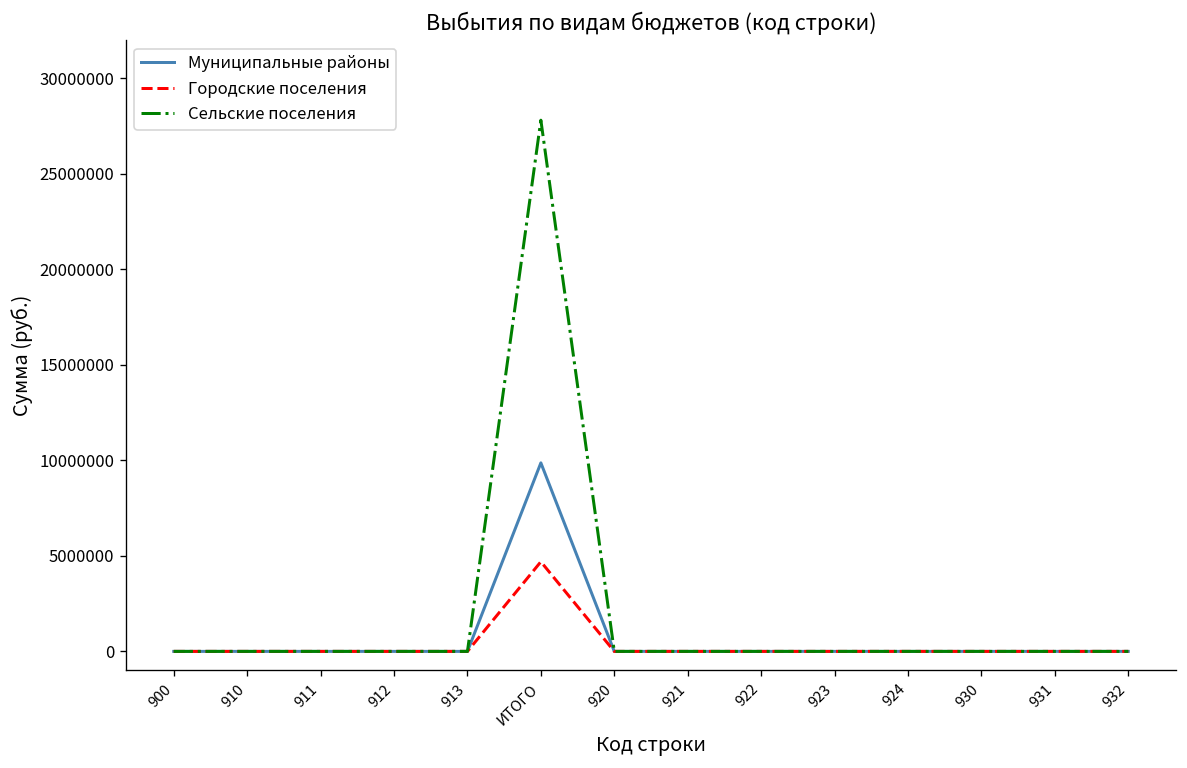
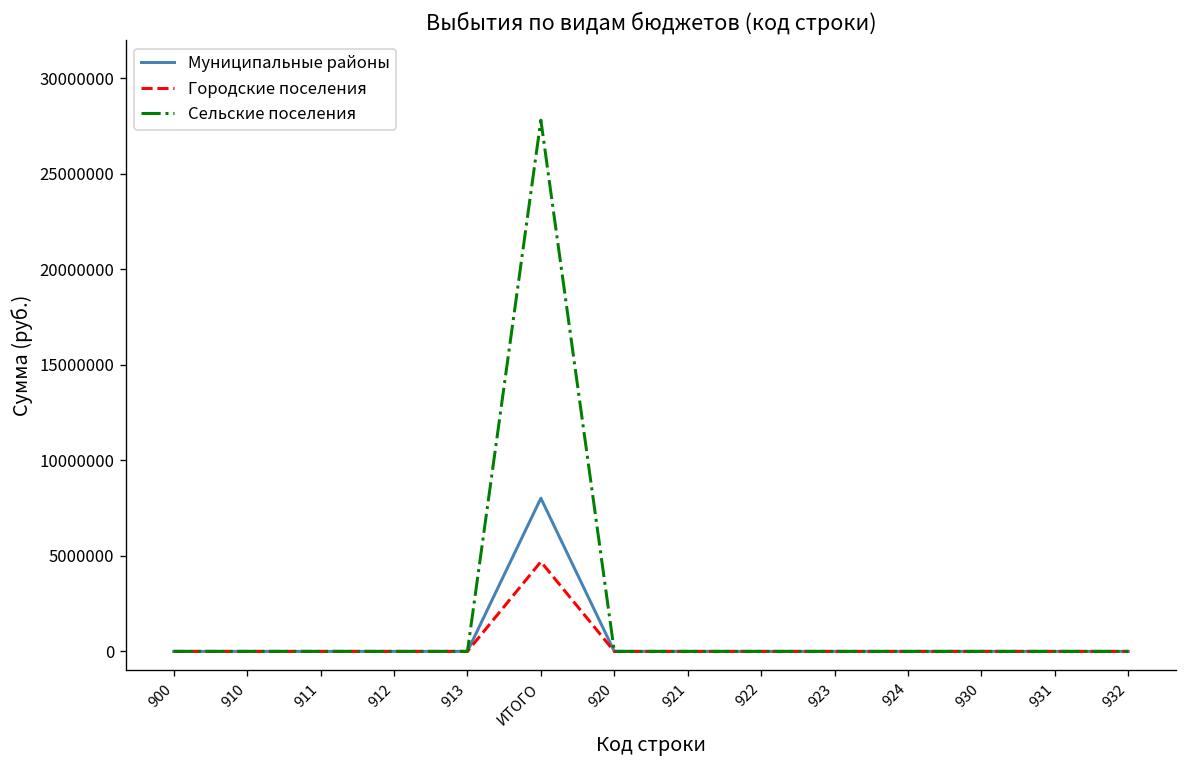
Муниципальные районы, ИТОГО: 9900000 -> 8000000
